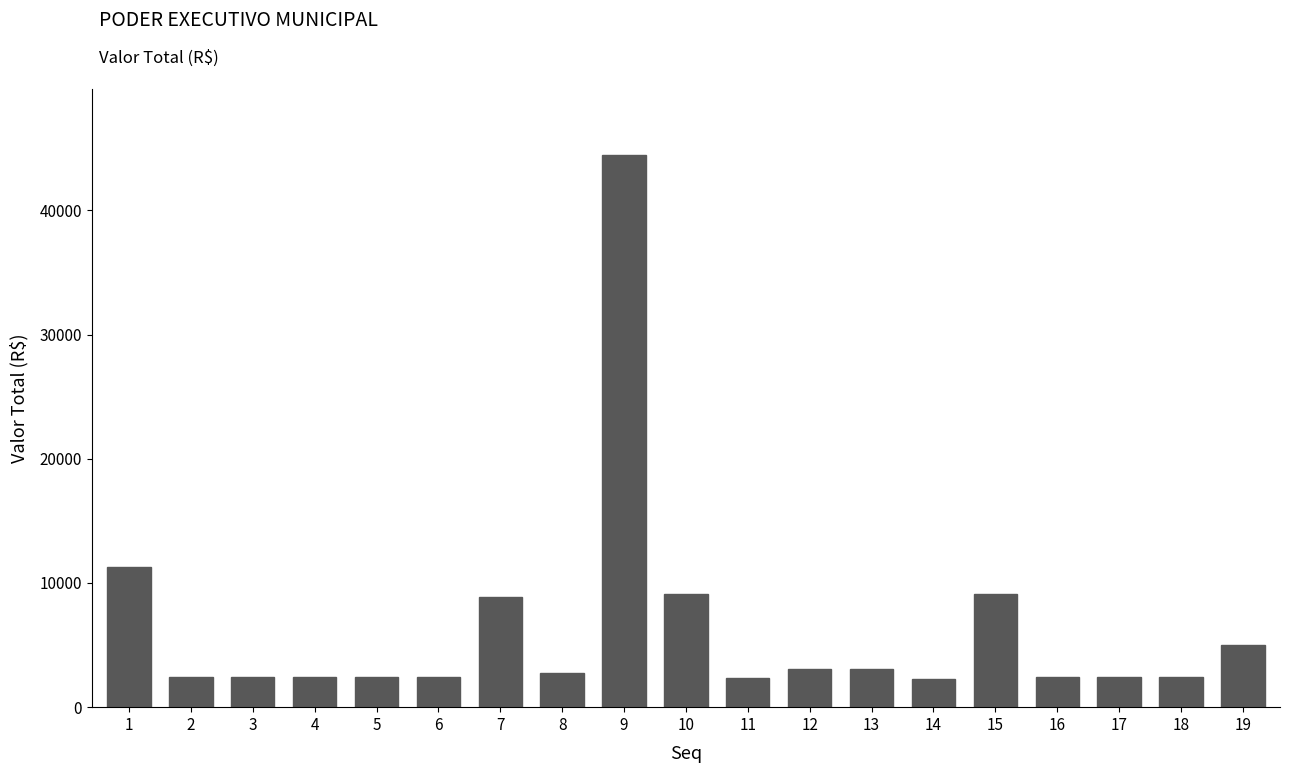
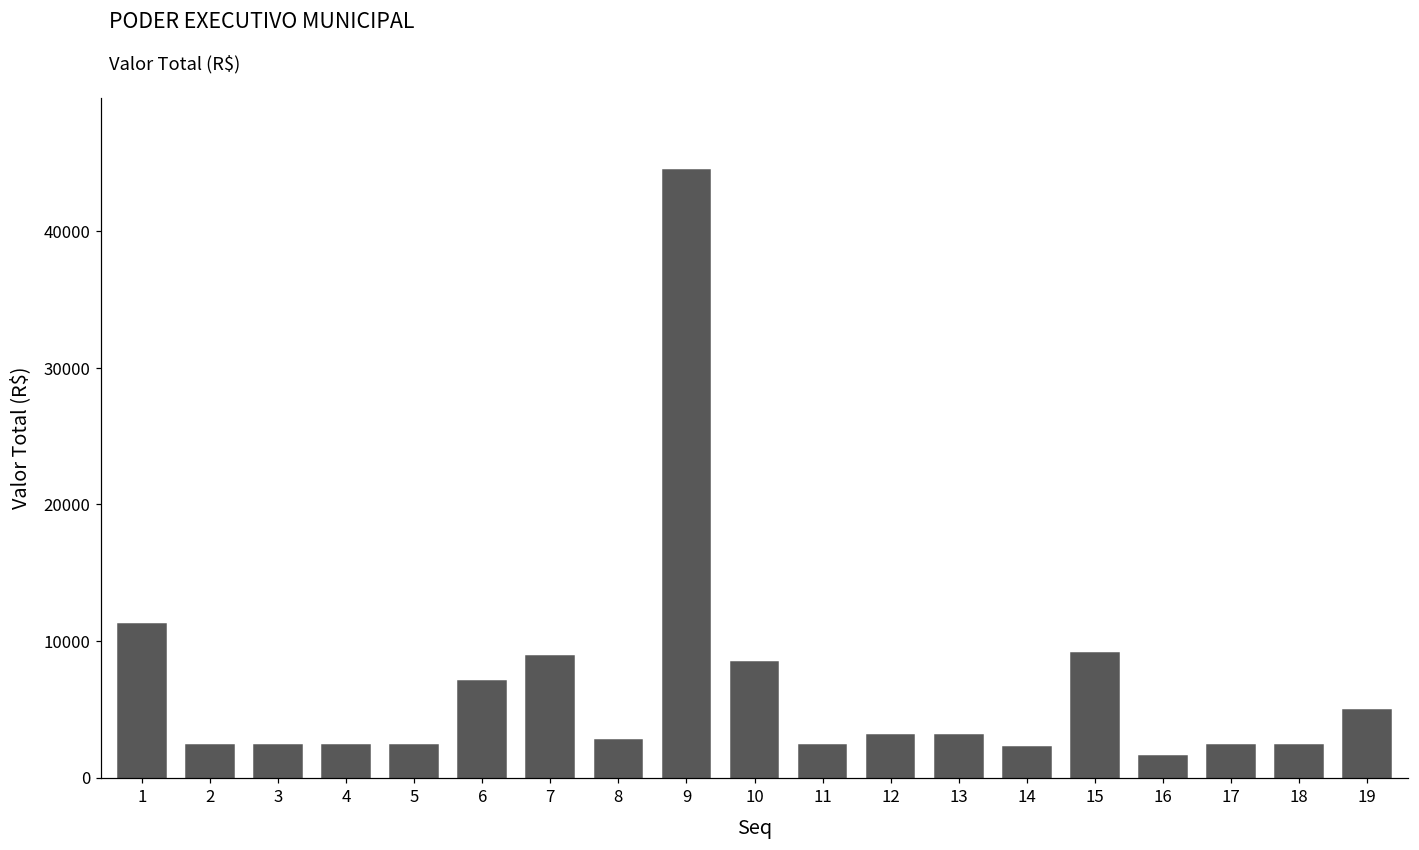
6: 2400 -> 7100
10: 9100 -> 8500
16: 2400 -> 1600
